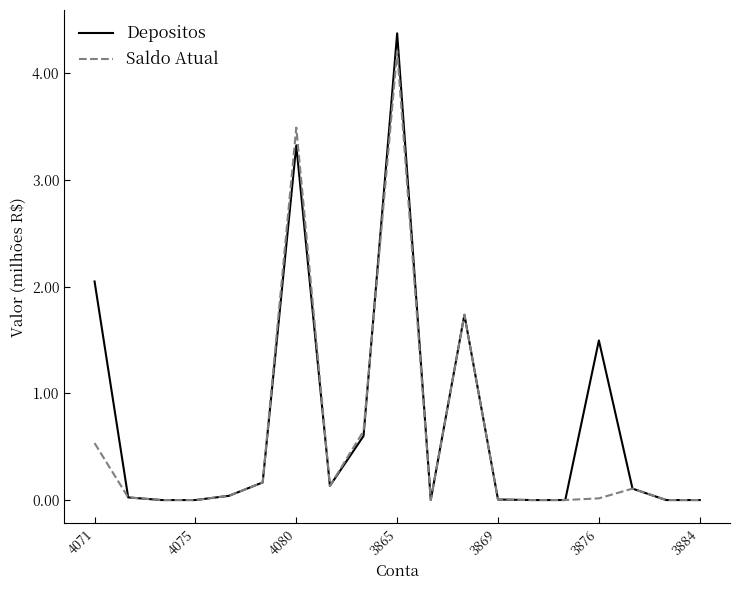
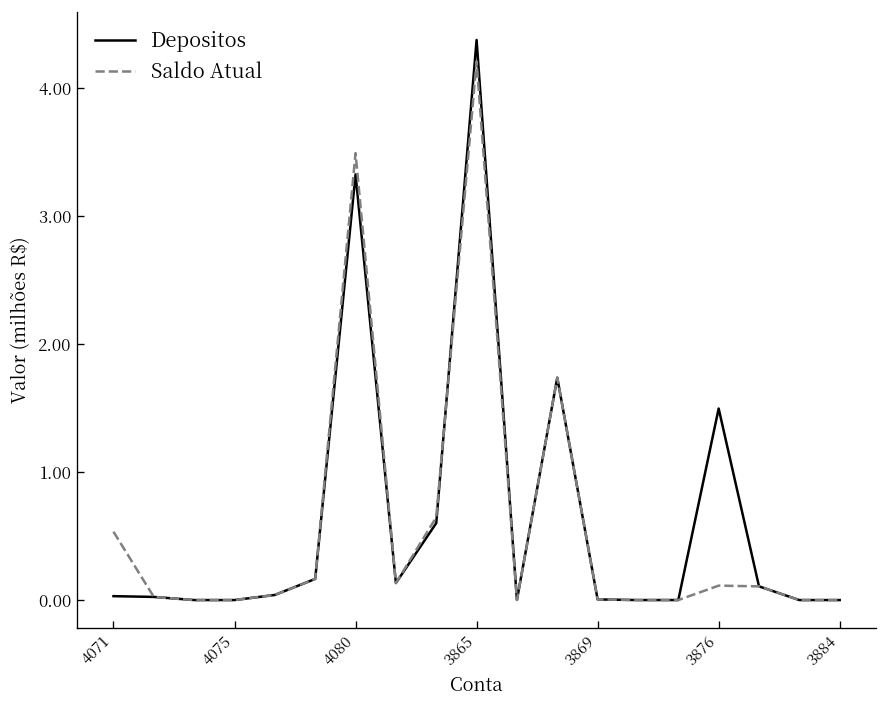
Depositos, 4071: 2.05 -> 0.03
Saldo Atual, 3876: 0.02 -> 0.11
